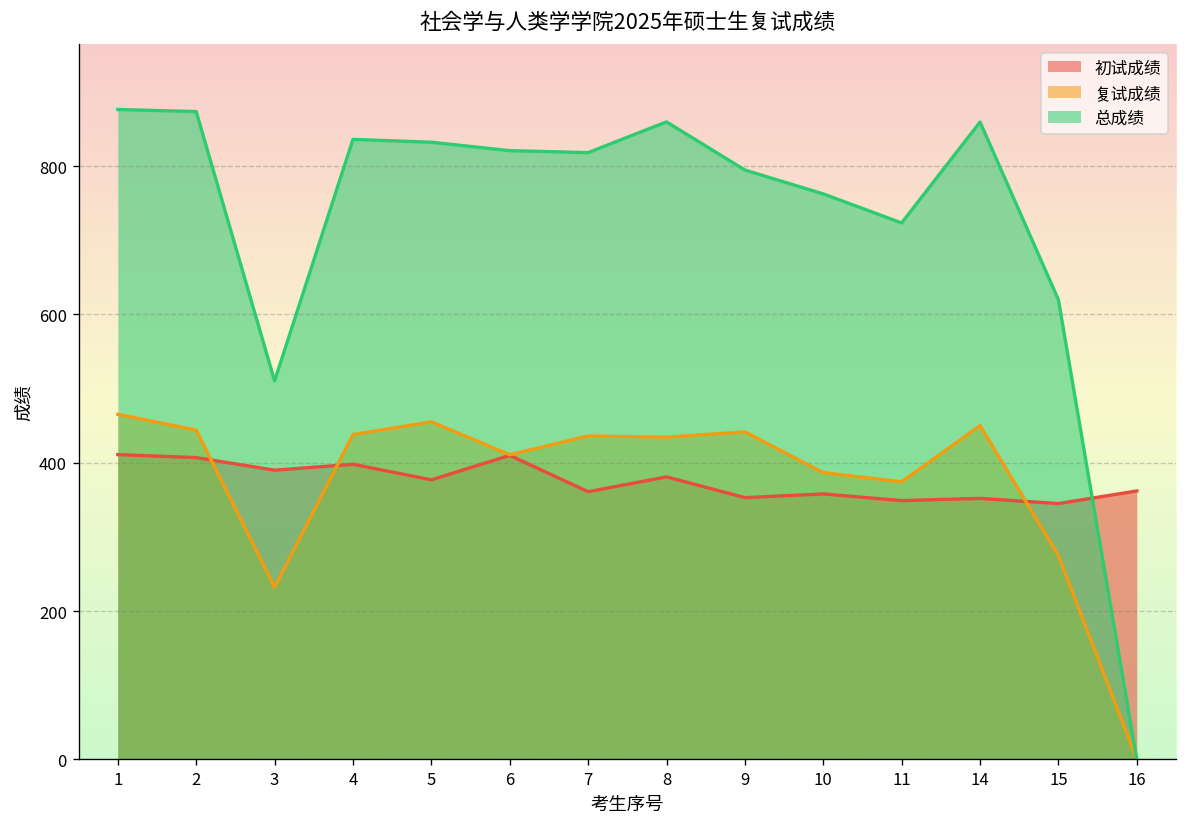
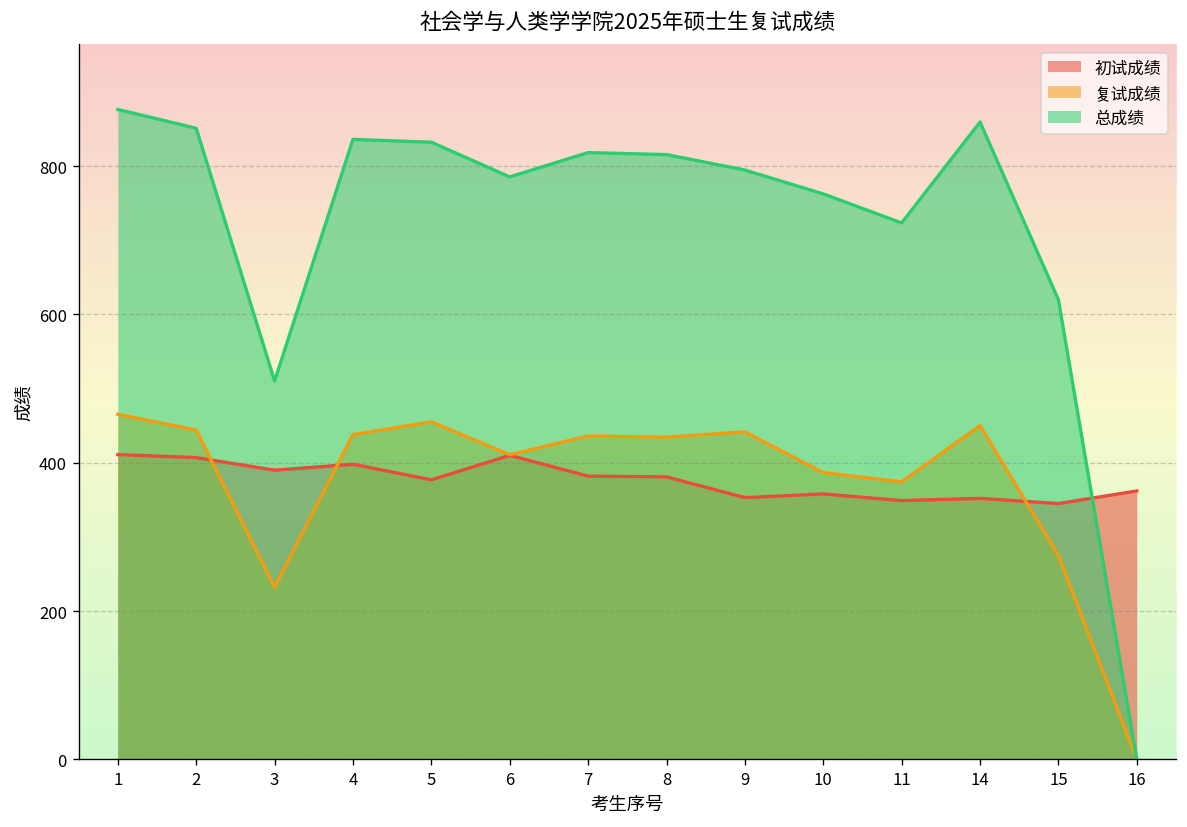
总成绩, 2: 870 -> 850
总成绩, 6: 820 -> 790
初试成绩, 7: 360 -> 380
总成绩, 8: 860 -> 820
